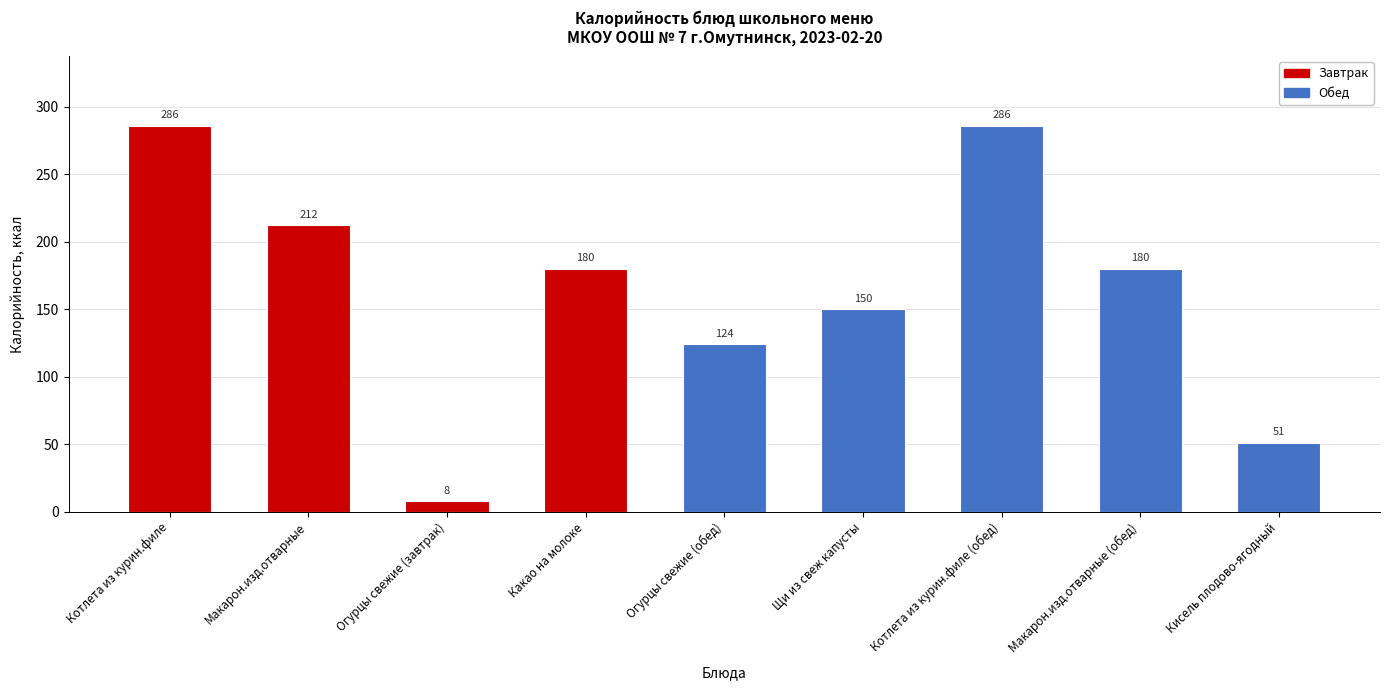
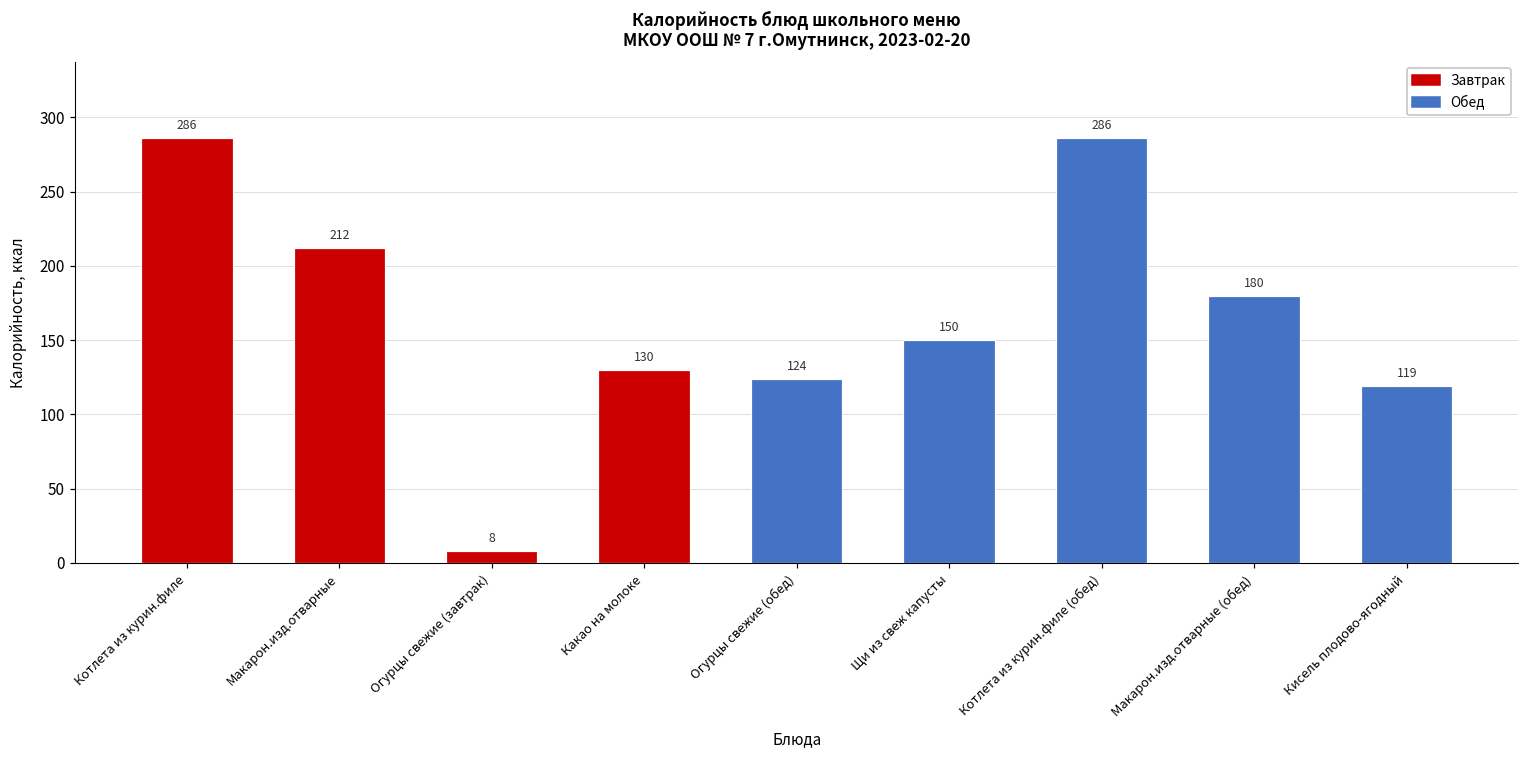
Какао на молоке: 180 -> 130
Кисель плодово-ягодный: 51 -> 119
